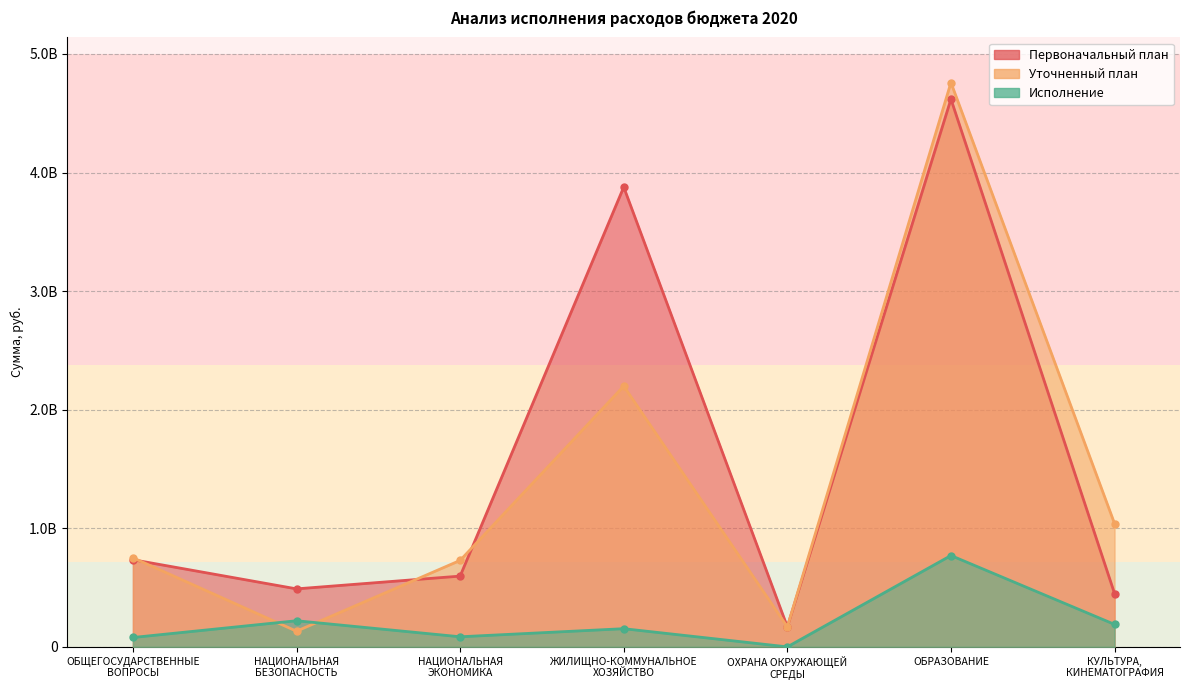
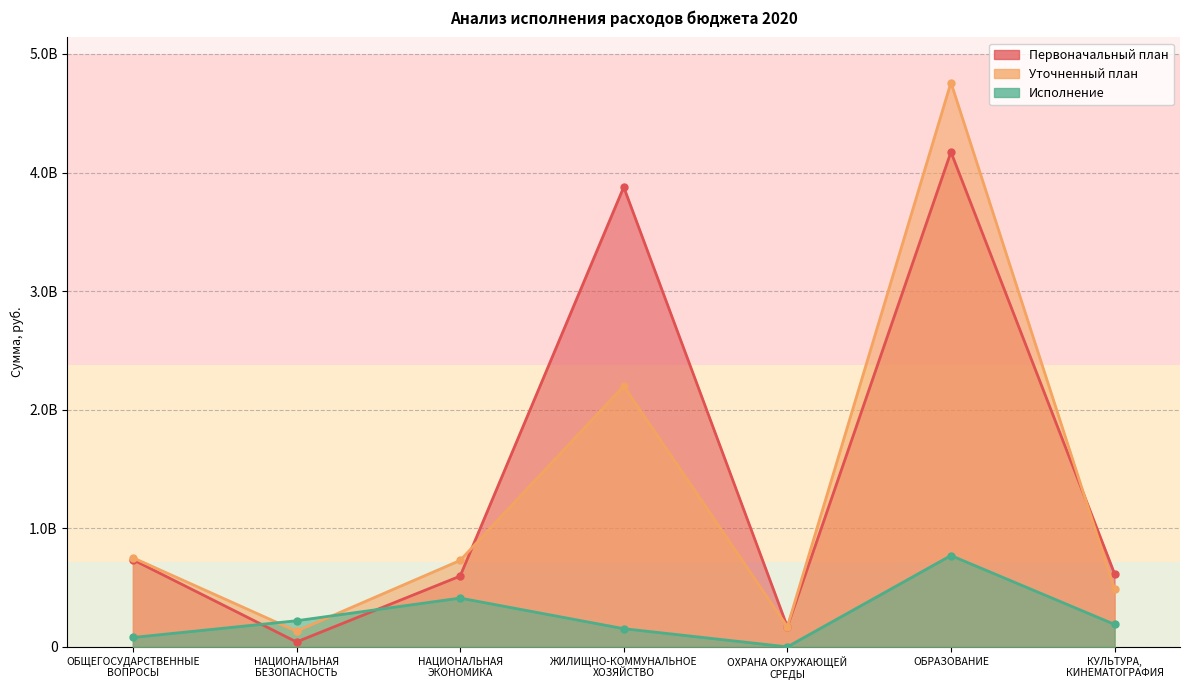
Первоначальный план, НАЦИОНАЛЬНАЯ БЕЗОПАСНОСТЬ: 490000000 -> 40000000
Исполнение, НАЦИОНАЛЬНАЯ ЭКОНОМИКА: 90000000 -> 410000000
Первоначальный план, ОБРАЗОВАНИЕ: 4620000000 -> 4170000000
Первоначальный план, КУЛЬТУРА, КИНЕМАТОГРАФИЯ: 450000000 -> 620000000
Уточненный план, КУЛЬТУРА, КИНЕМАТОГРАФИЯ: 1040000000 -> 490000000
